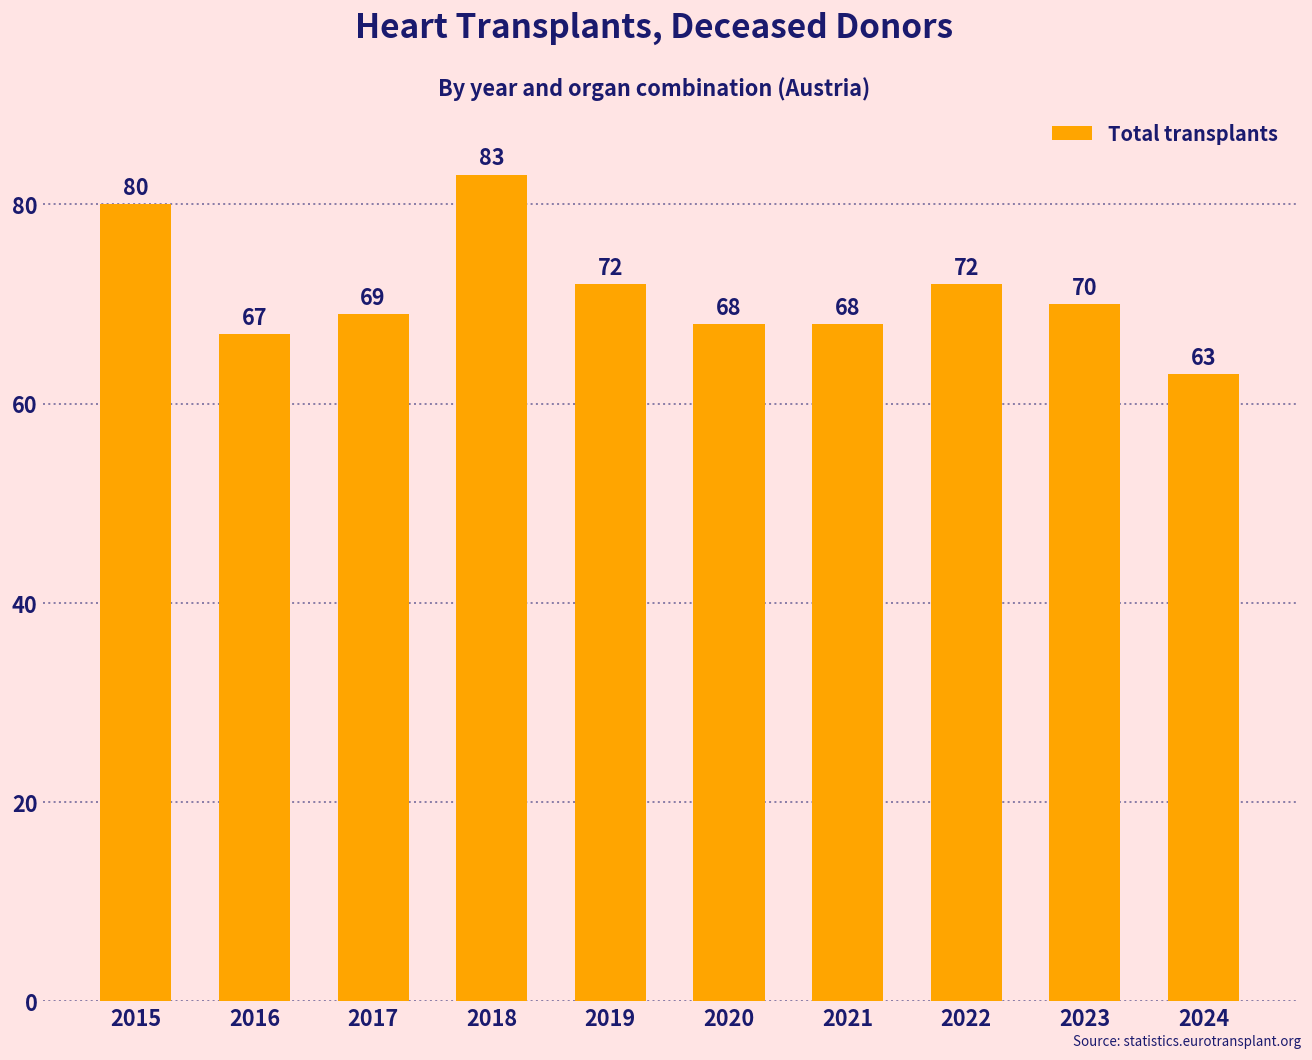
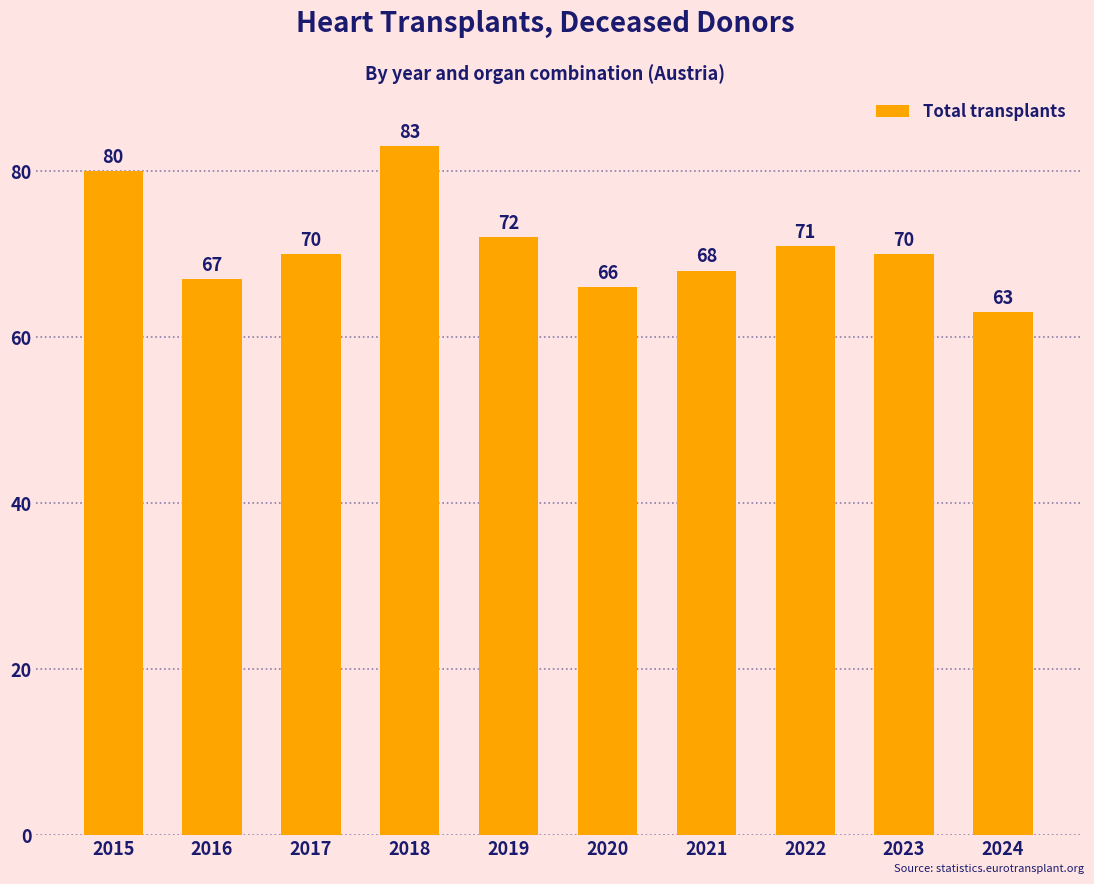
2017: 69 -> 70
2020: 68 -> 66
2022: 72 -> 71
